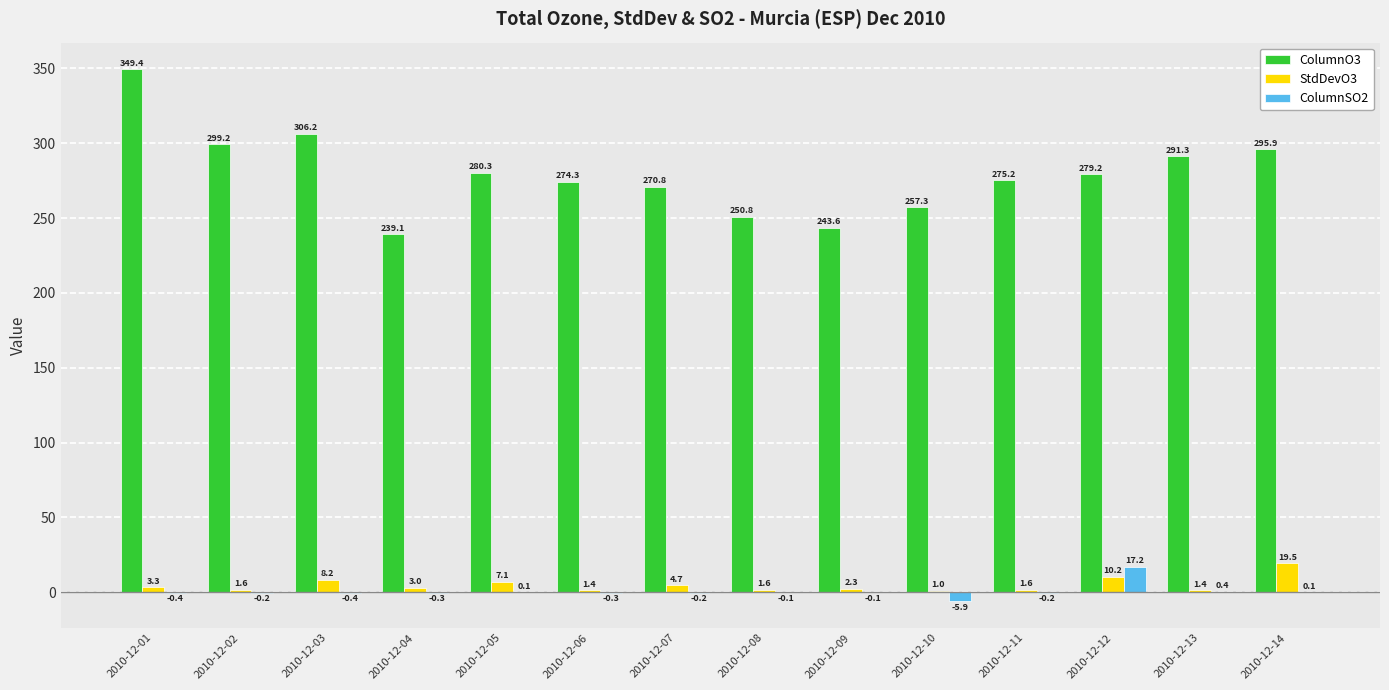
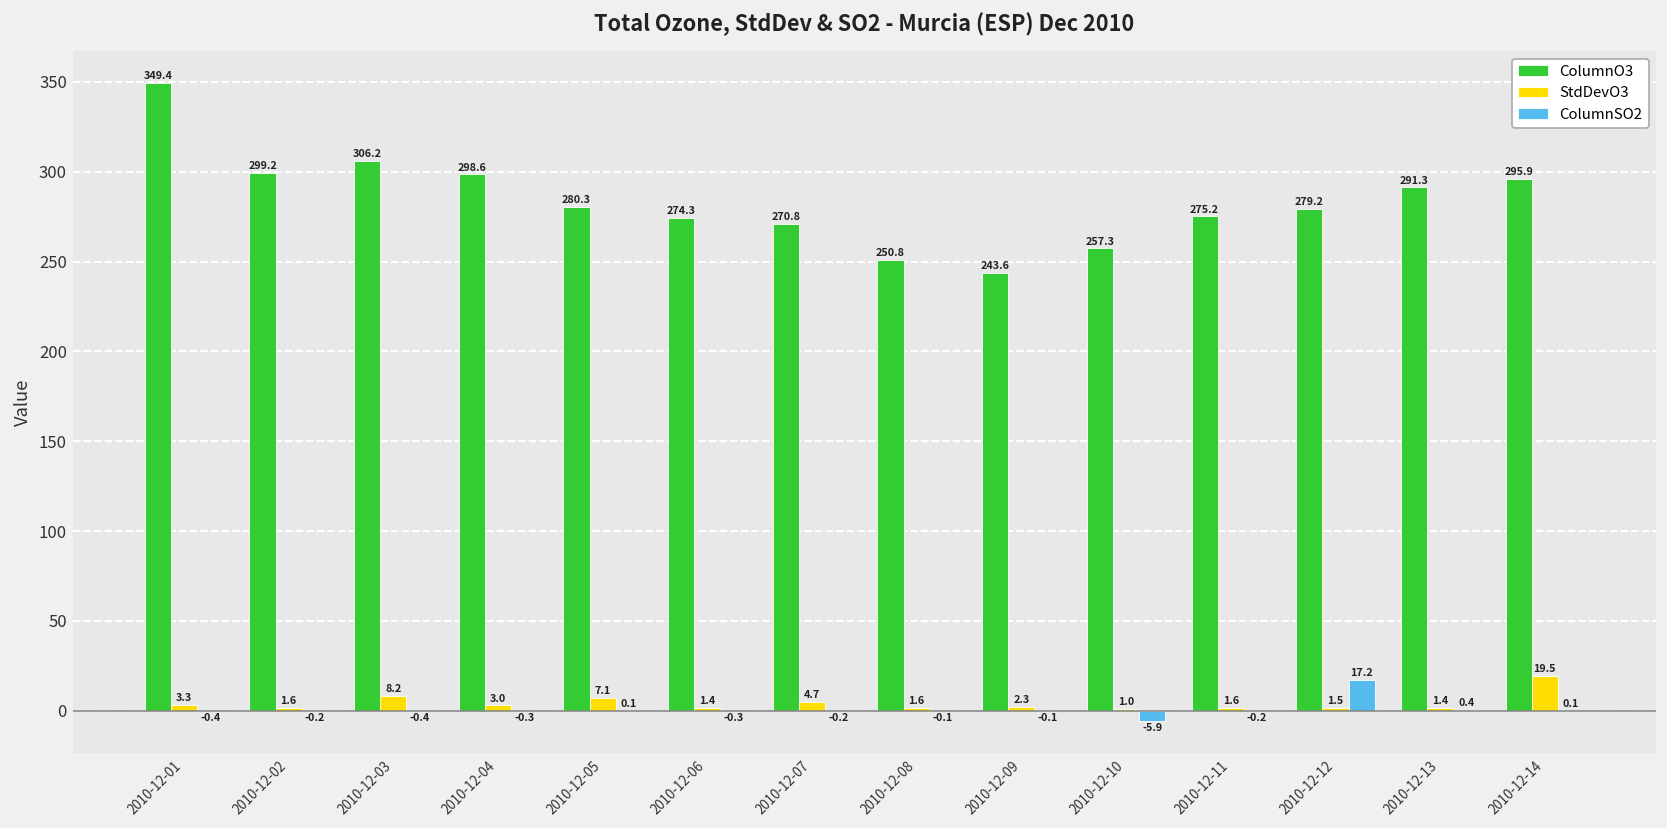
ColumnO3, 2010-12-04: 239.1 -> 298.6
StdDevO3, 2010-12-12: 10.2 -> 1.5
